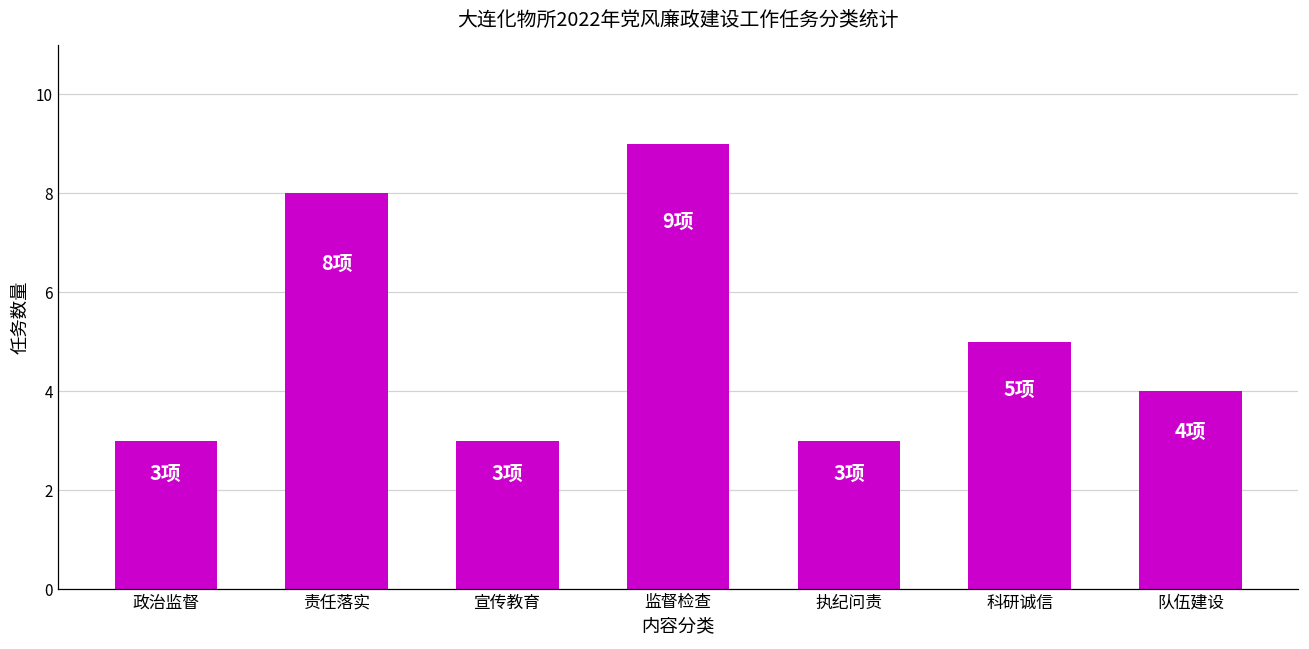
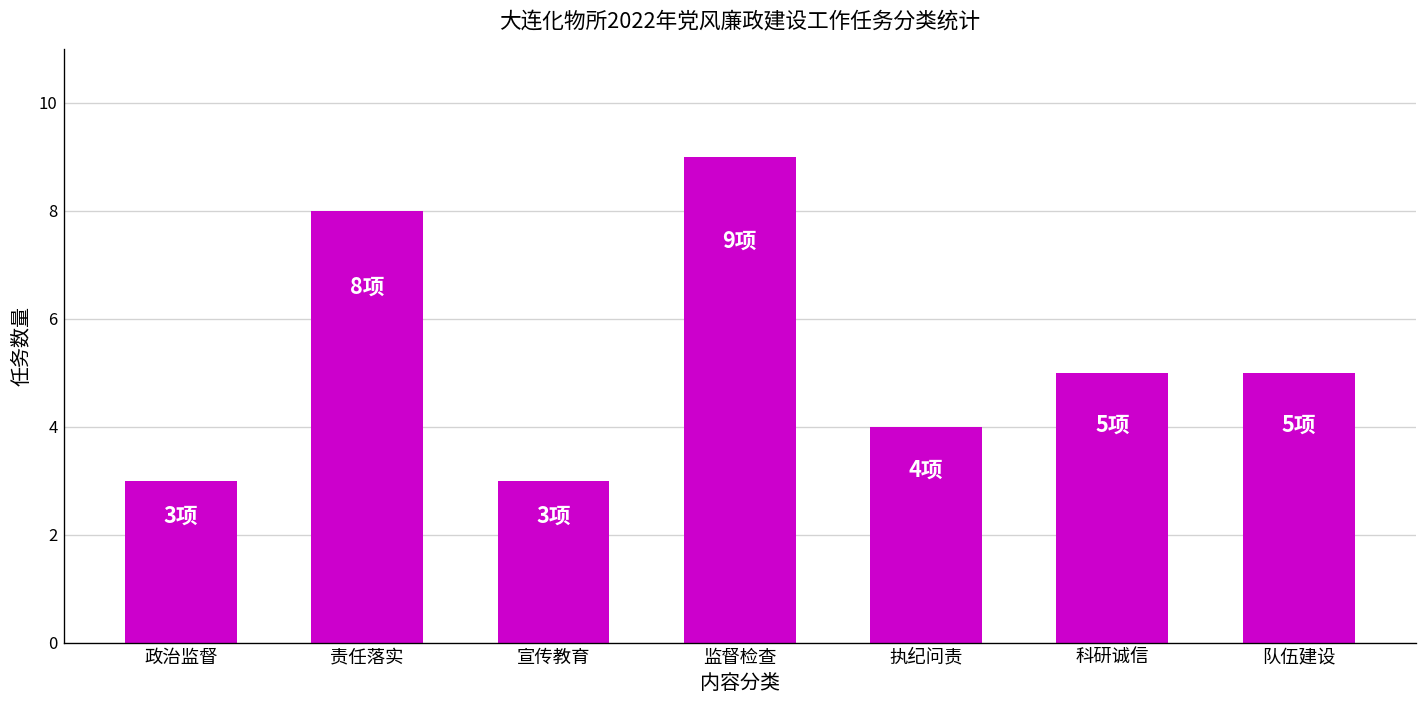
执纪问责: 3项 -> 4项
队伍建设: 4项 -> 5项
